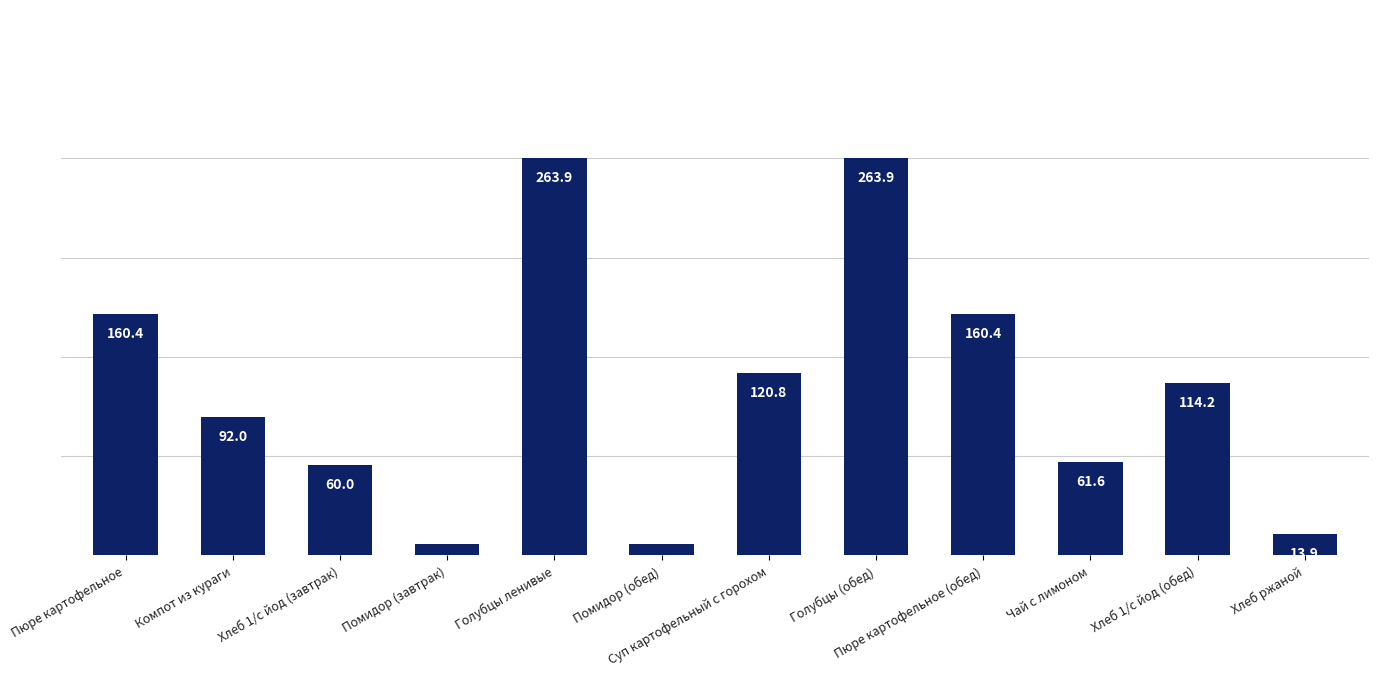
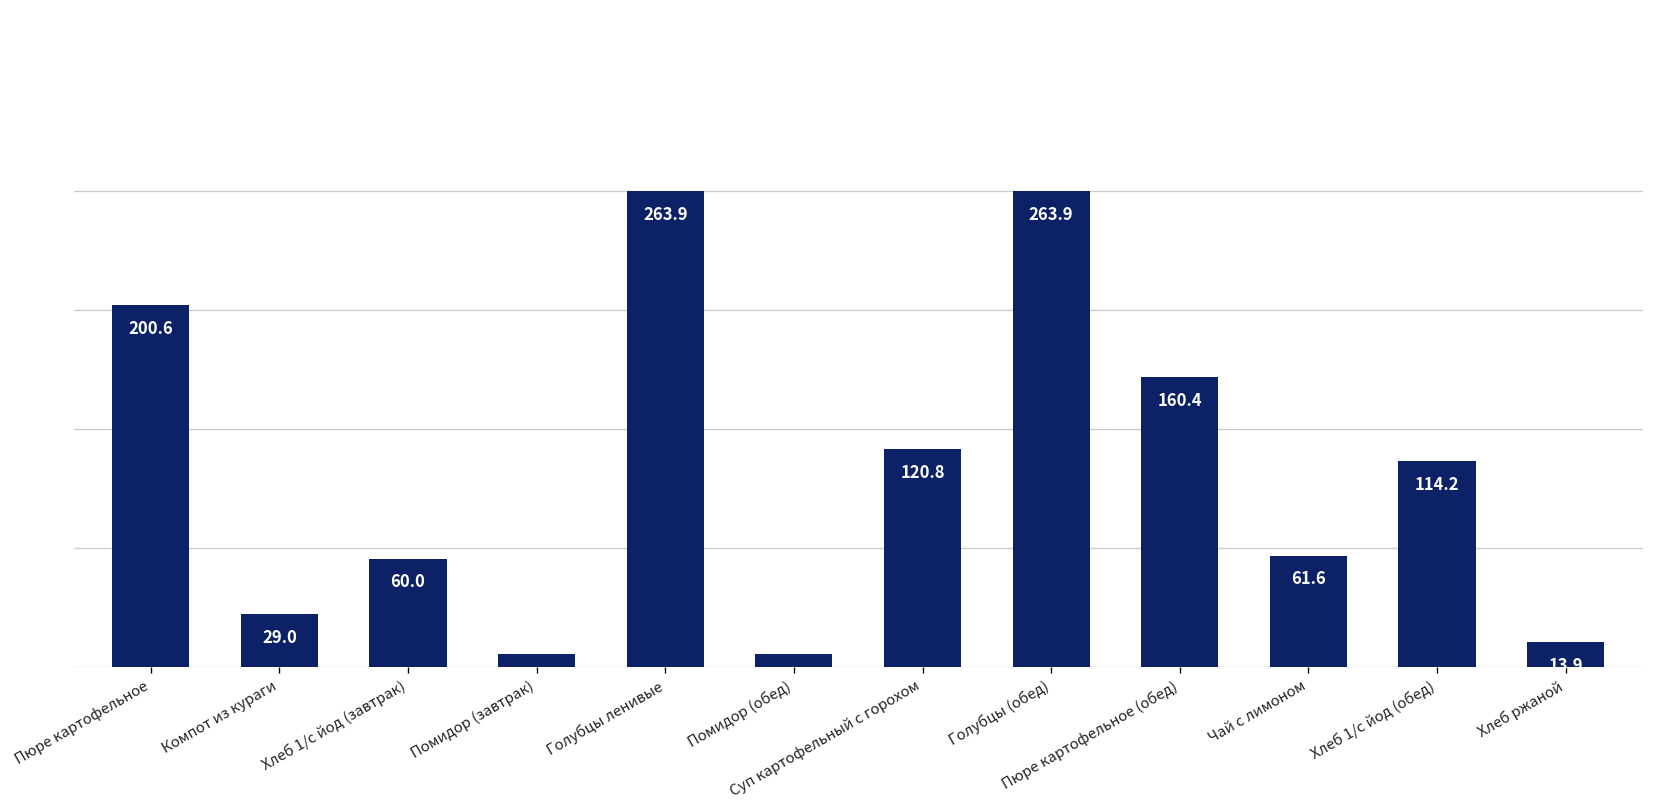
Пюре картофельное: 160.4 -> 200.6
Компот из кураги: 92.0 -> 29.0
